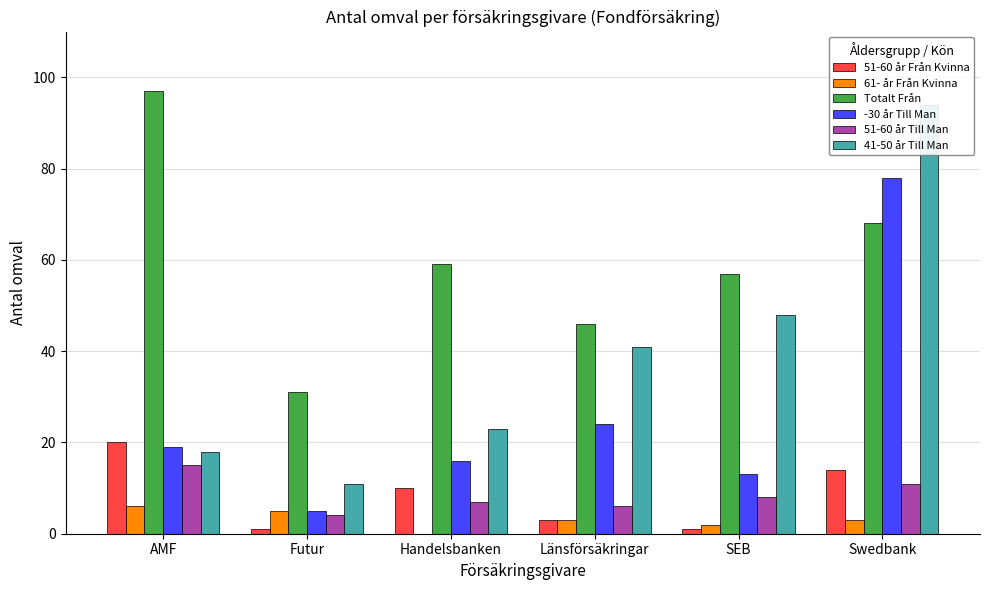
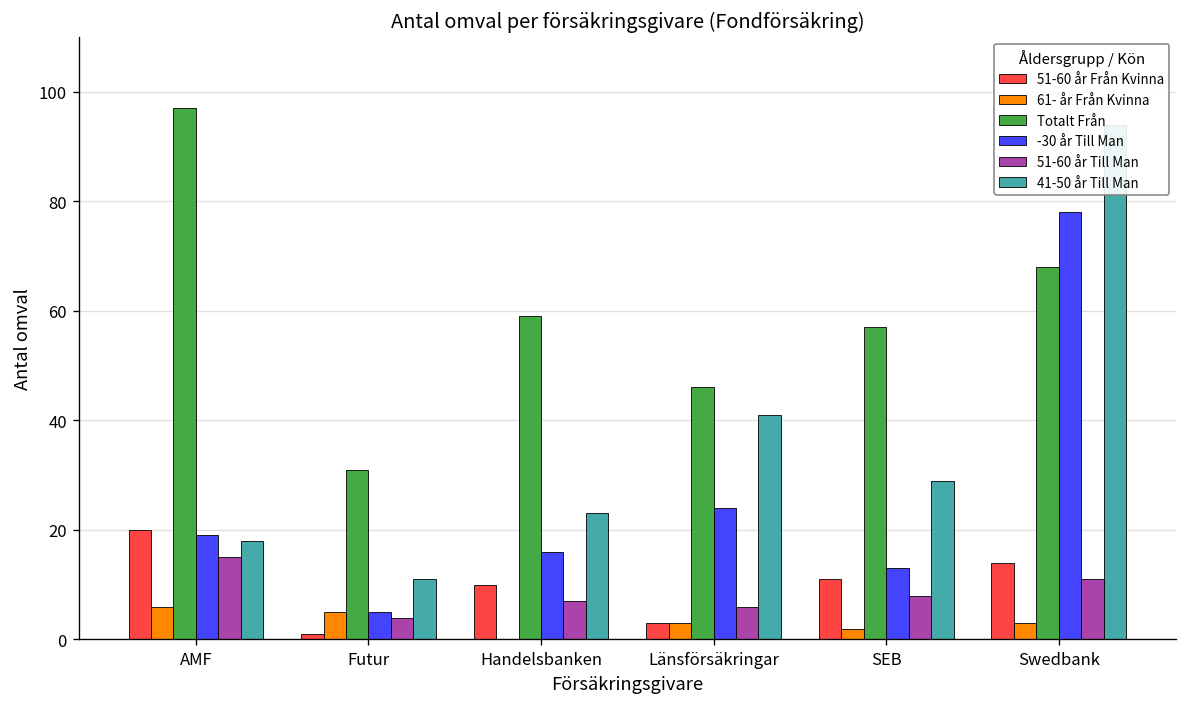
51-60 år Från Kvinna, SEB: 1 -> 11
41-50 år Till Man, SEB: 48 -> 29
